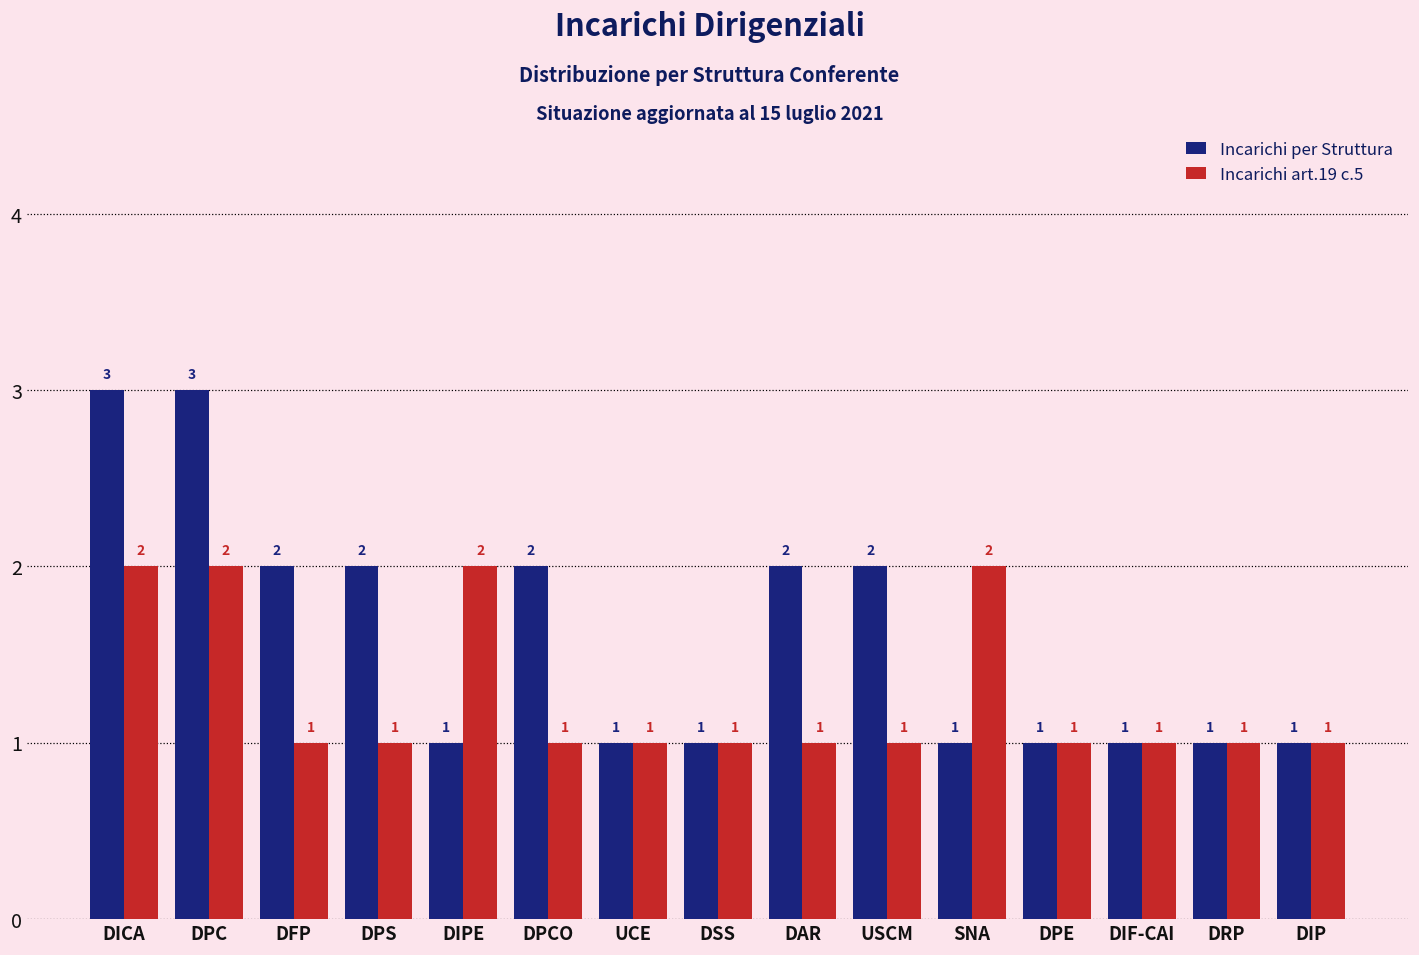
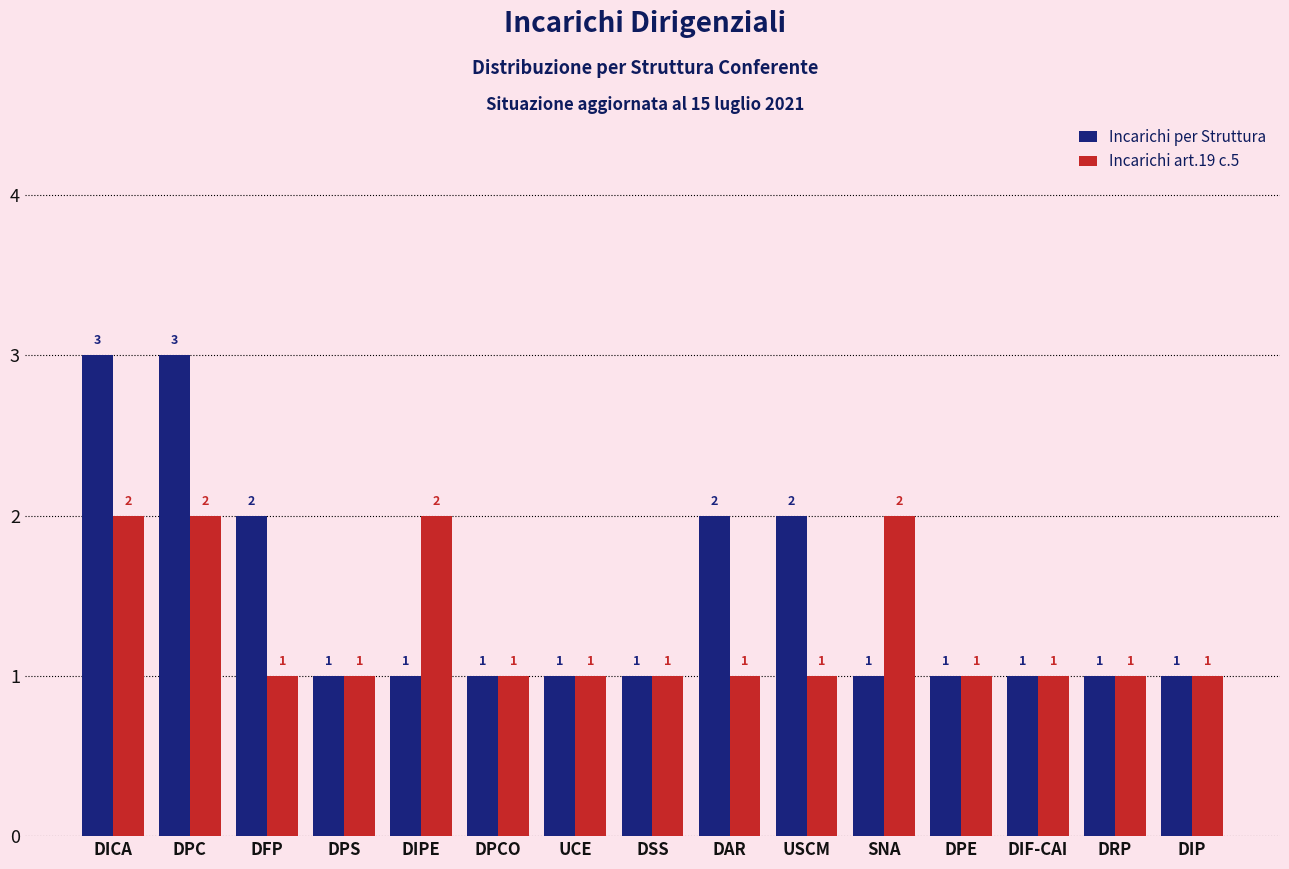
Incarichi per Struttura, DPS: 2 -> 1
Incarichi per Struttura, DPCO: 2 -> 1
